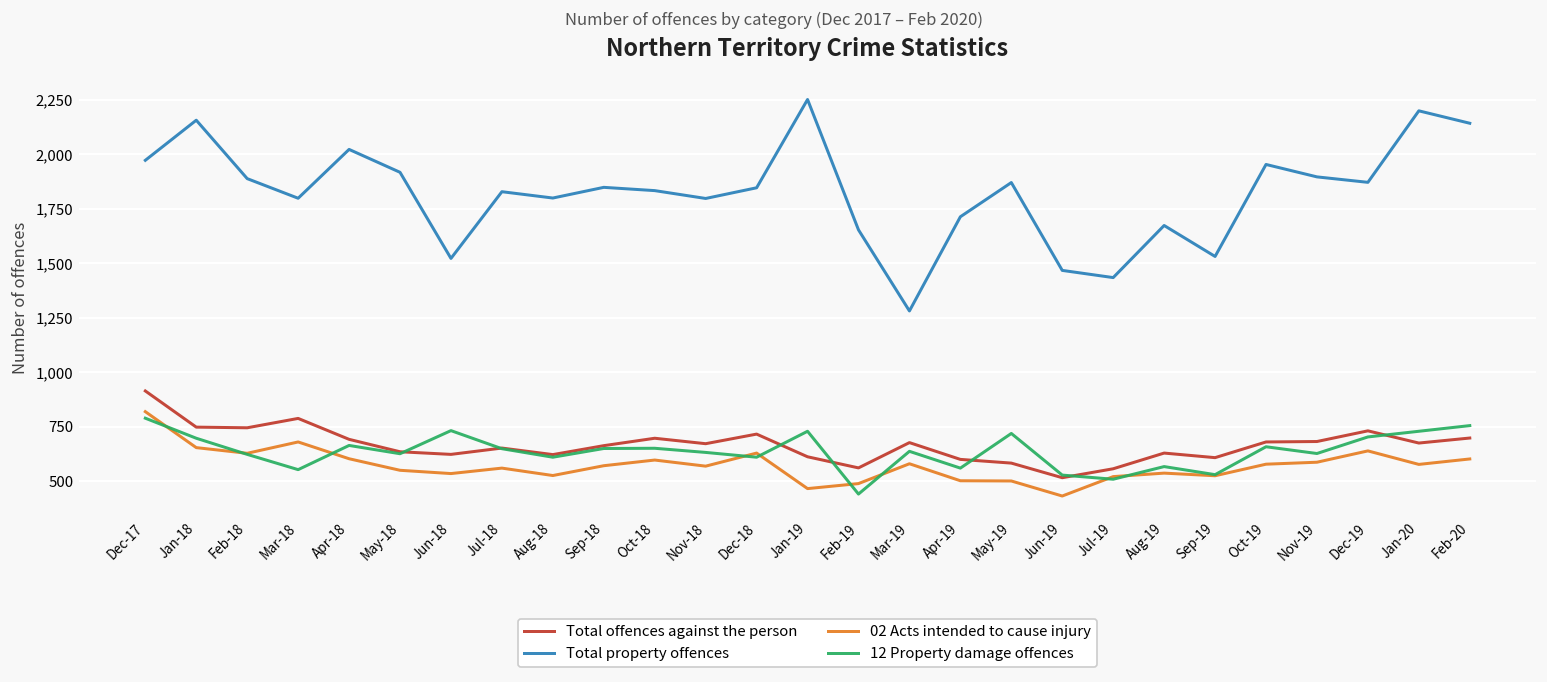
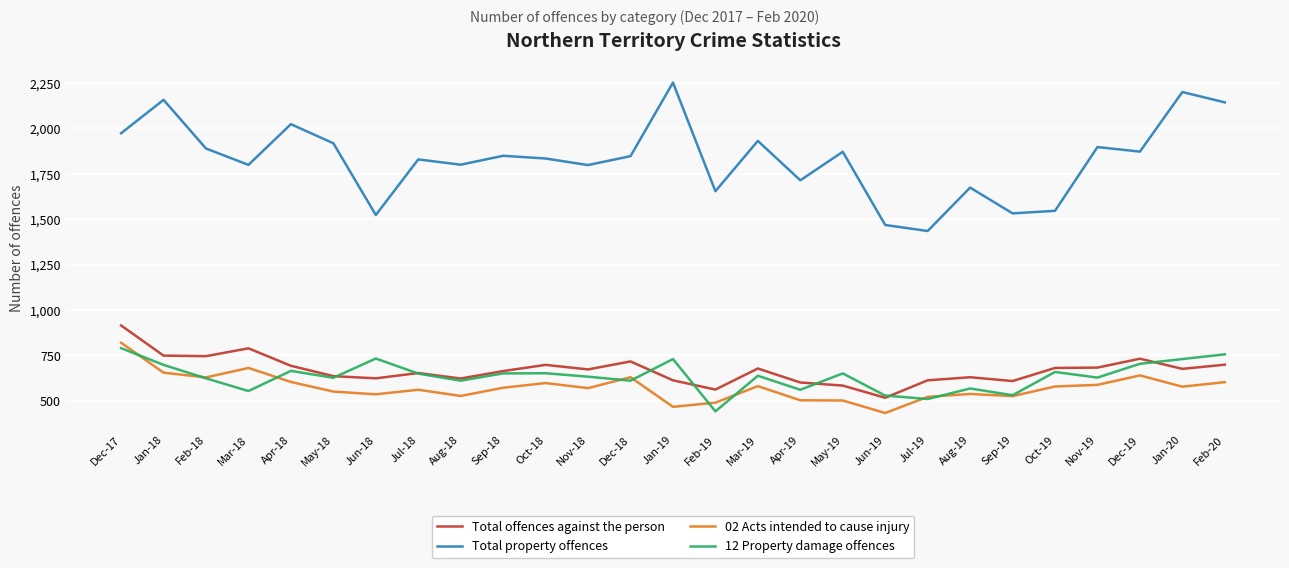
Total property offences, Mar-19: 1,280 -> 1,930
12 Property damage offences, May-19: 720 -> 650
Total offences against the person, Jul-19: 560 -> 610
Total property offences, Oct-19: 1,950 -> 1,550
